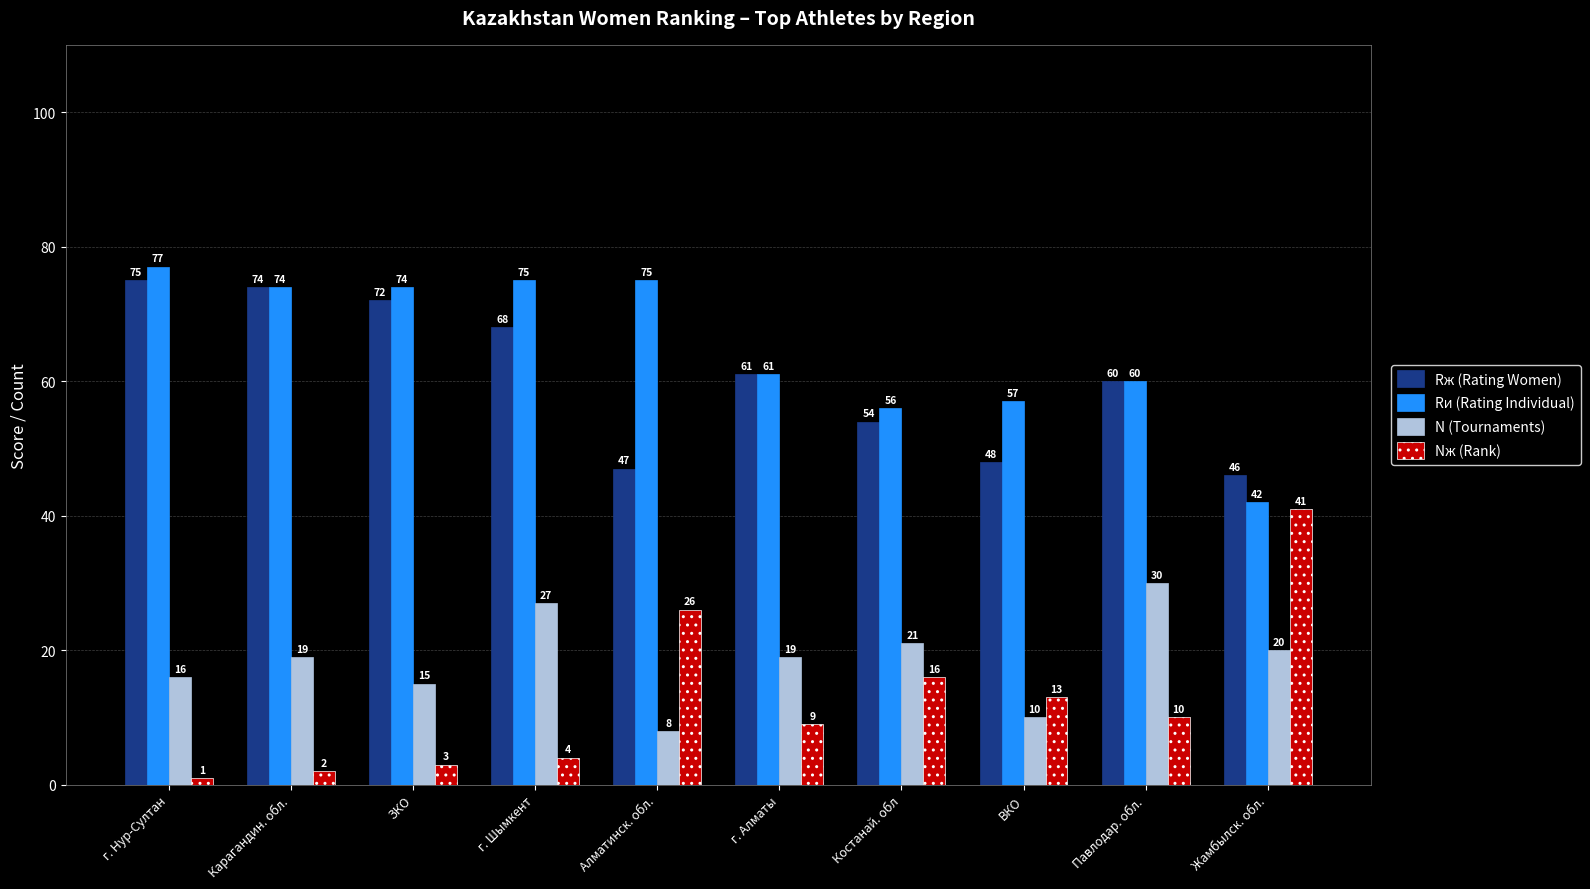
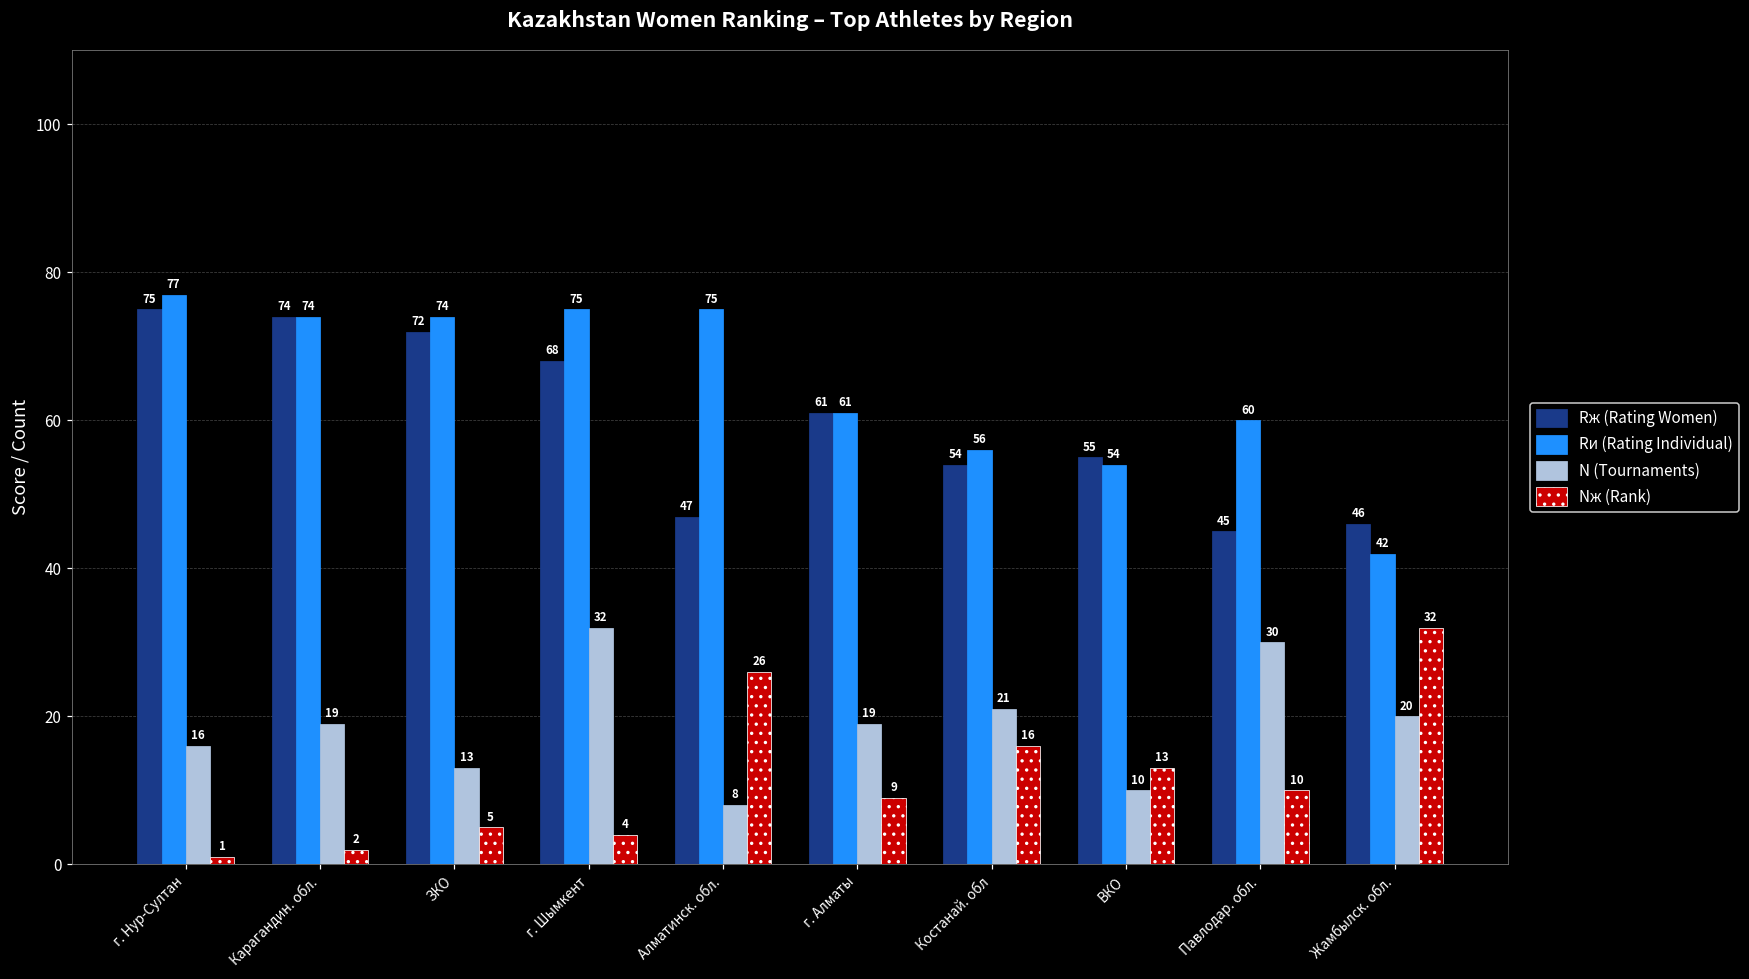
N (Tournaments), ЗКО: 15 -> 13
Nж (Rank), ЗКО: 3 -> 5
N (Tournaments), г. Шымкент: 27 -> 32
Rж (Rating Women), ВКО: 48 -> 55
Rи (Rating Individual), ВКО: 57 -> 54
Rж (Rating Women), Павлодар. обл.: 60 -> 45
Nж (Rank), Жамбылск. обл.: 41 -> 32
